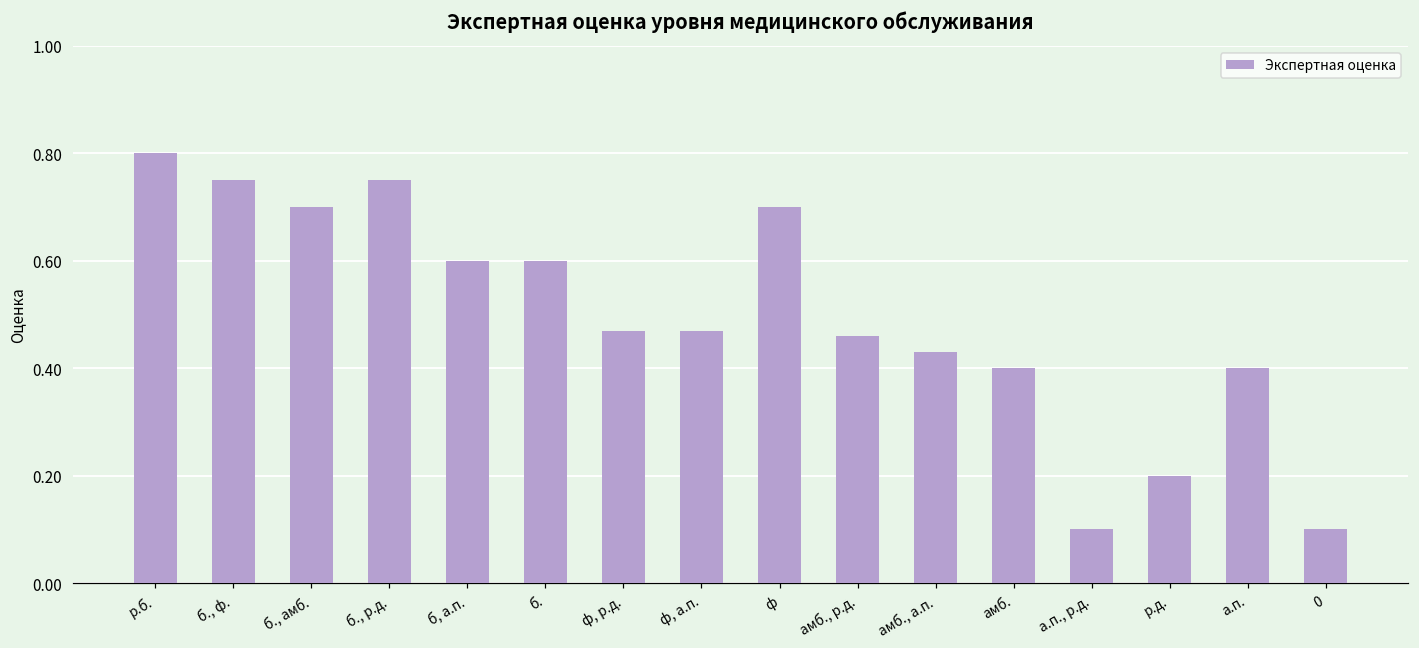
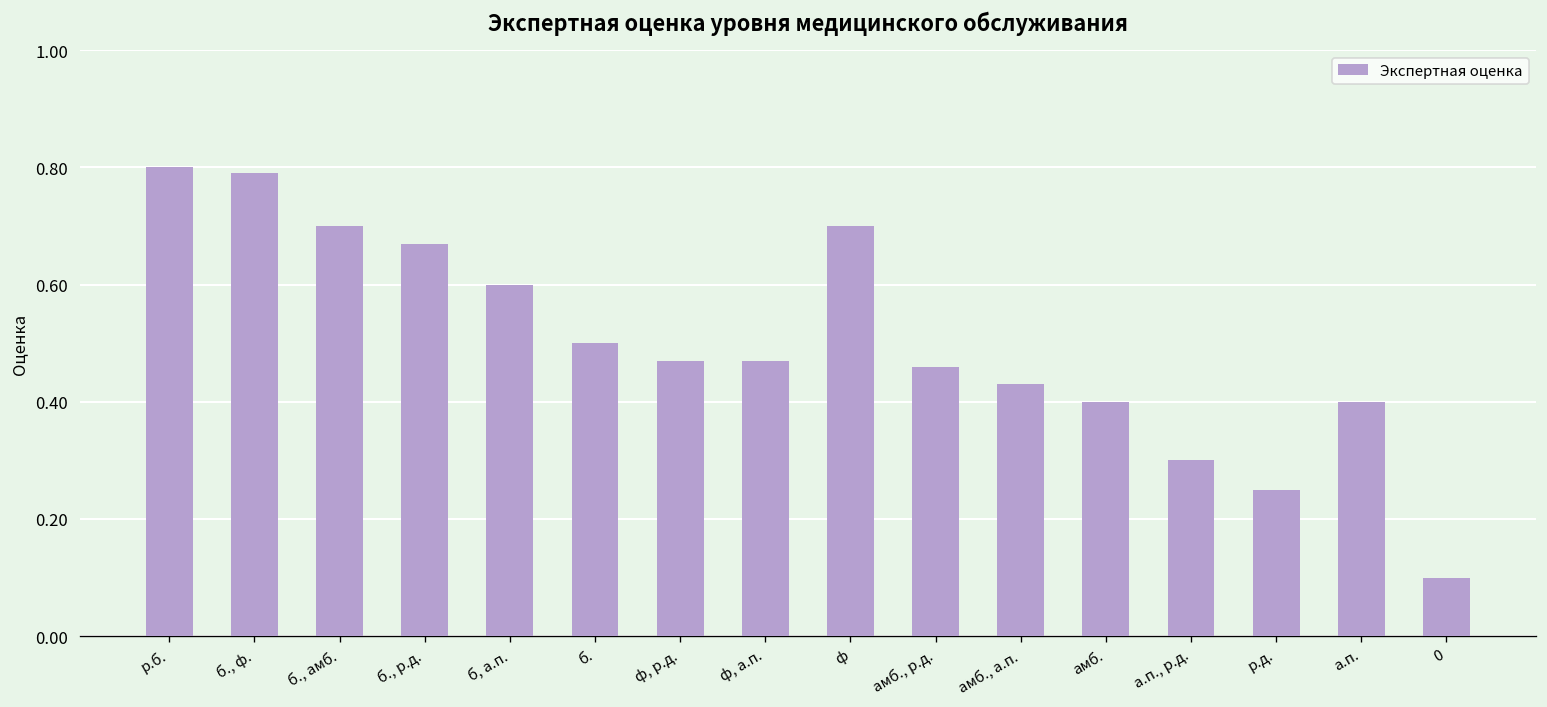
б., ф.: 0.75 -> 0.79
б., р.д.: 0.75 -> 0.67
б.: 0.6 -> 0.5
а.п., р.д.: 0.1 -> 0.3
р.д.: 0.20 -> 0.25
